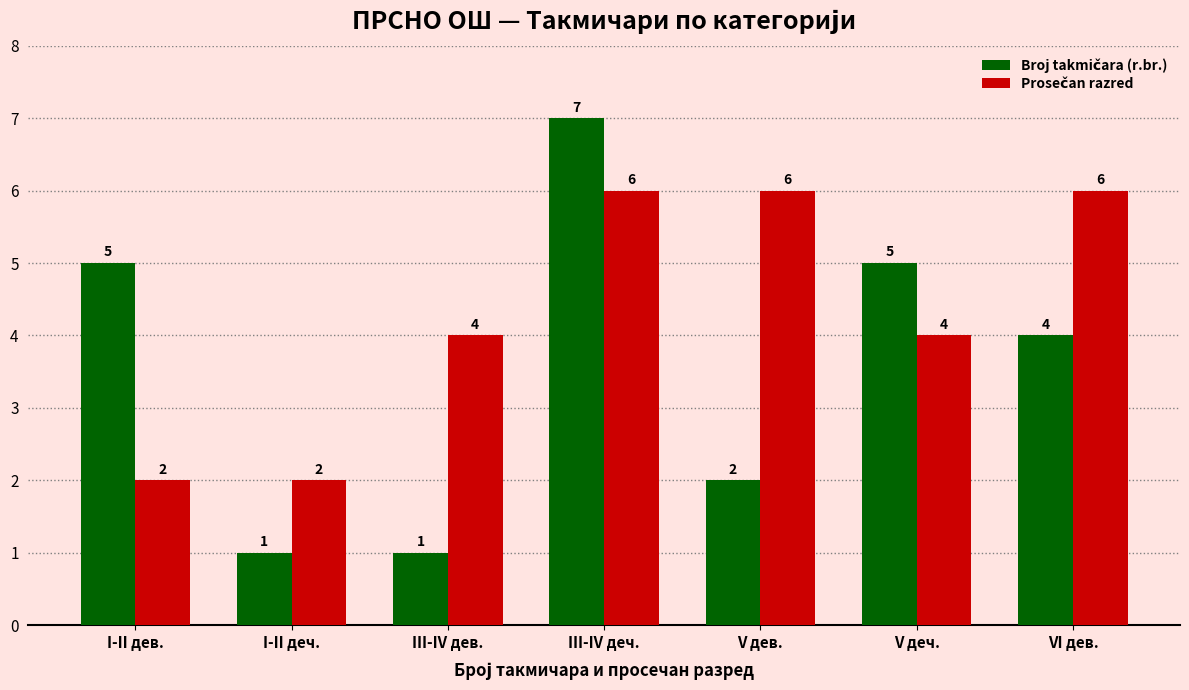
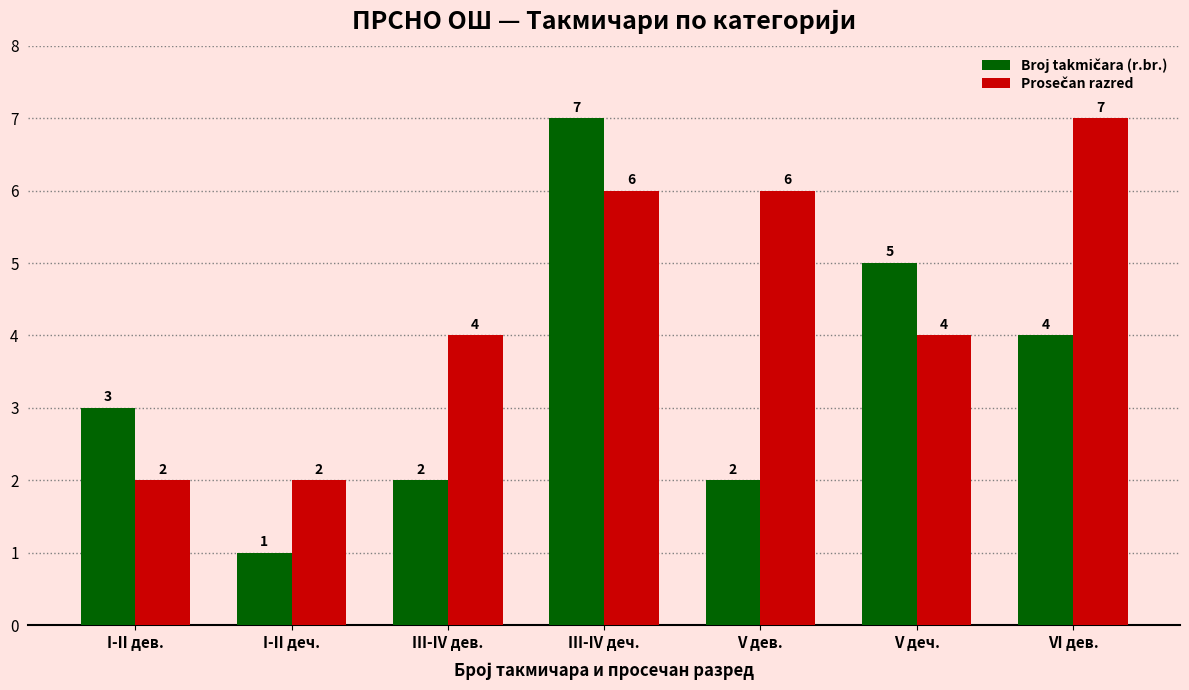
Broj takmičara (r.br.), I-II дев.: 5 -> 3
Broj takmičara (r.br.), III-IV дев.: 1 -> 2
Prosečan razred, VI дев.: 6 -> 7
